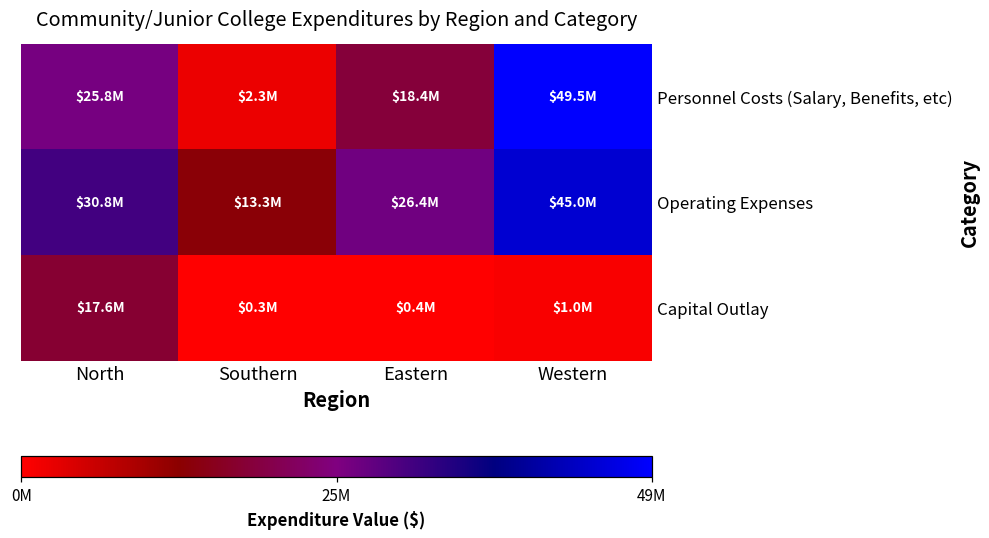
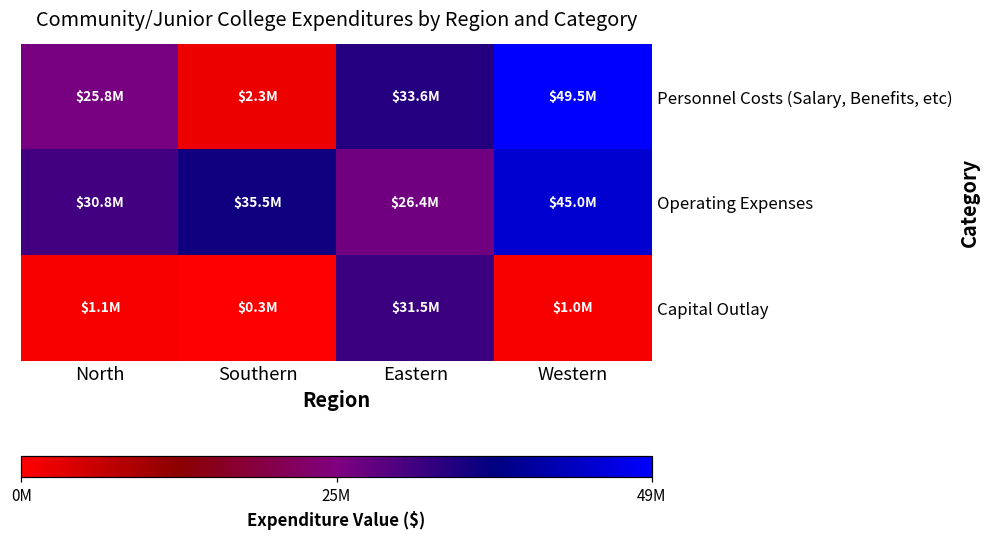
Personnel Costs (Salary, Benefits, etc), Eastern: $18.4M -> $33.6M
Operating Expenses, Southern: $13.3M -> $35.5M
Capital Outlay, North: $17.6M -> $1.1M
Capital Outlay, Eastern: $0.4M -> $31.5M
